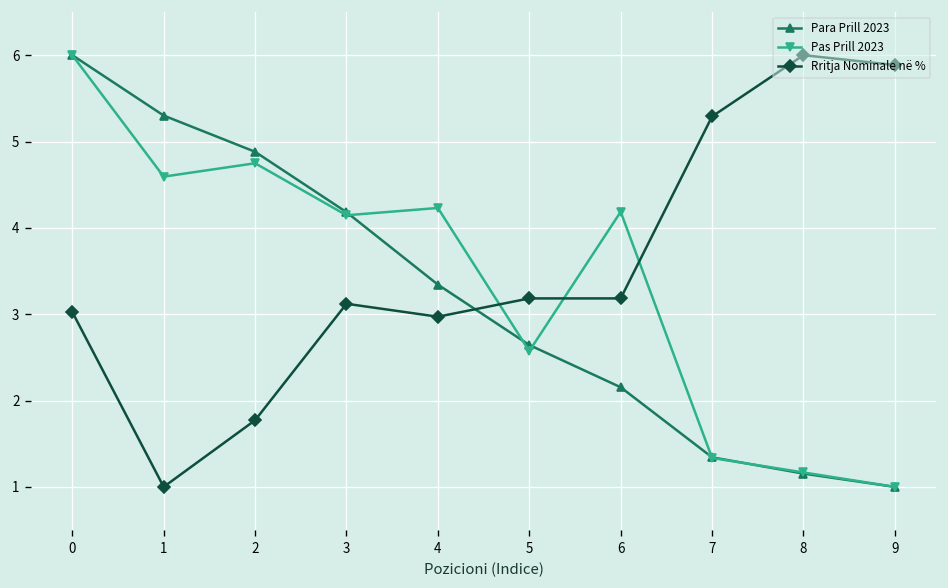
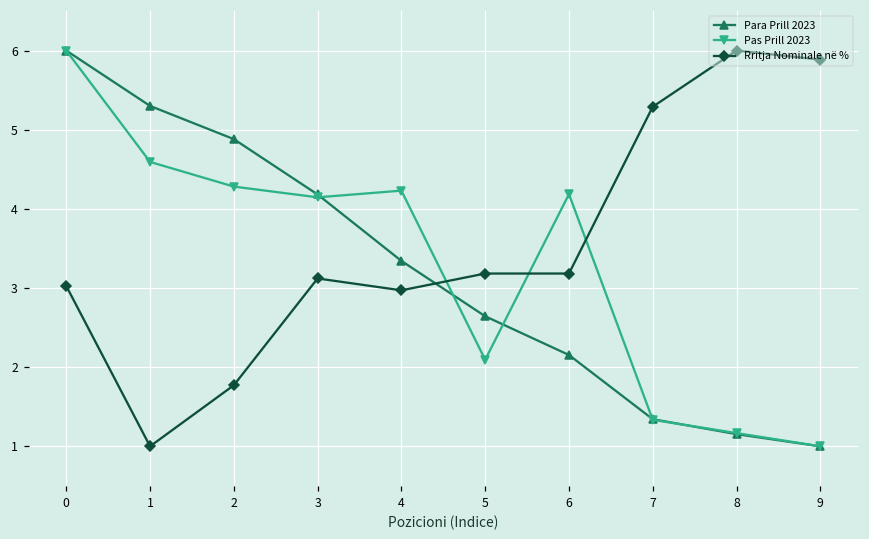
Pas Prill 2023, 2: 4.7 -> 4.3
Pas Prill 2023, 5: 2.6 -> 2.1
